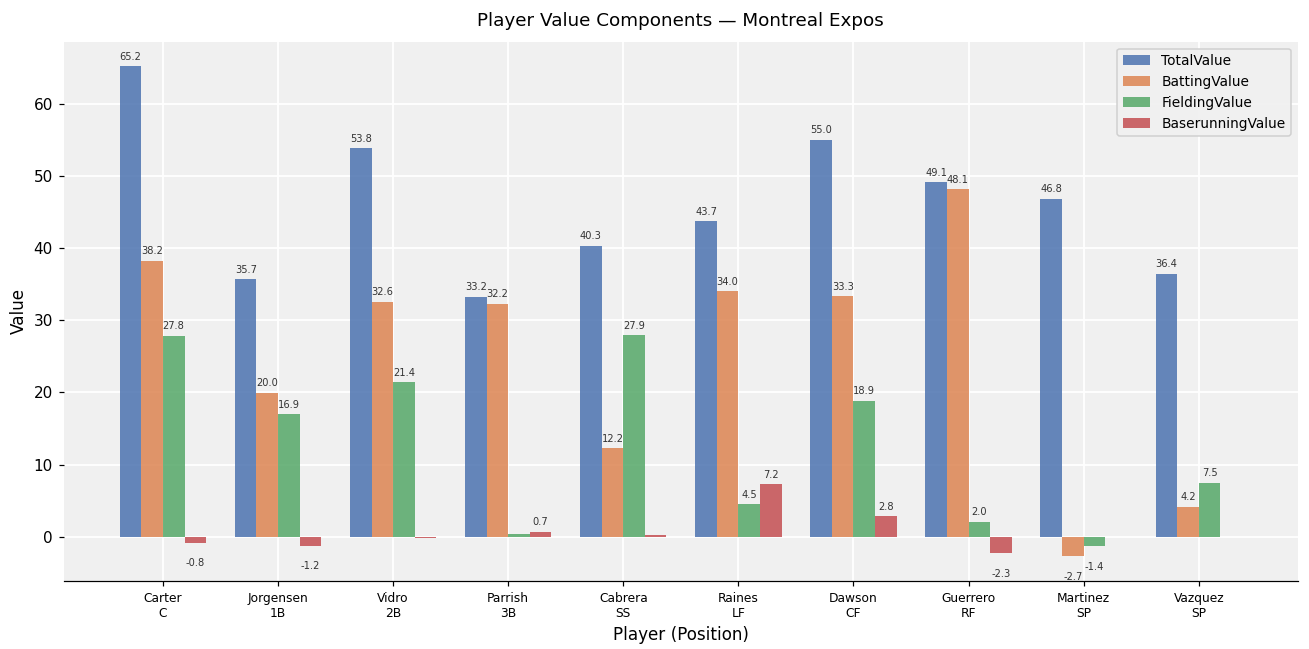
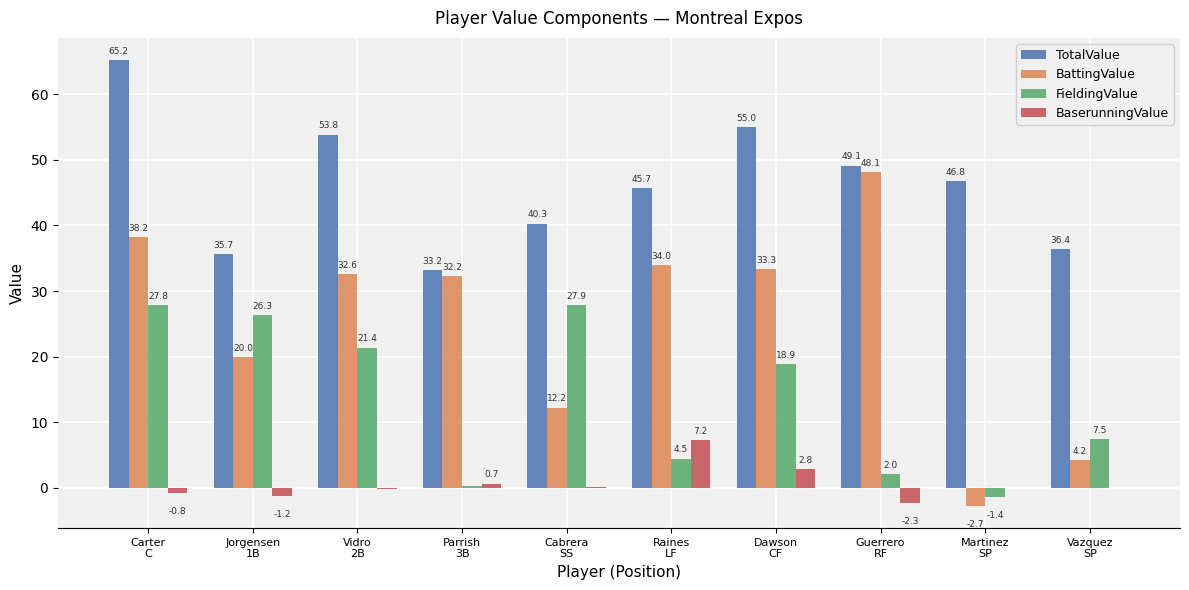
FieldingValue, Jorgensen 1B: 16.9 -> 26.3
TotalValue, Raines LF: 43.7 -> 45.7
